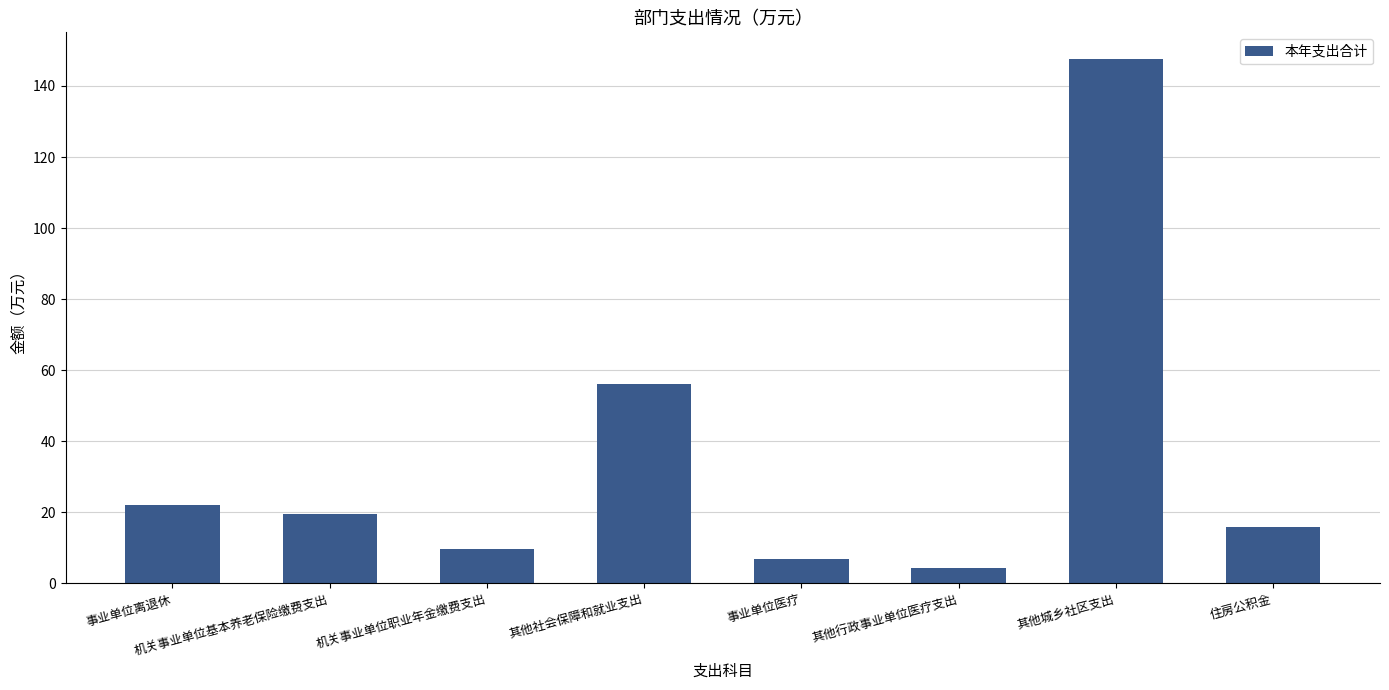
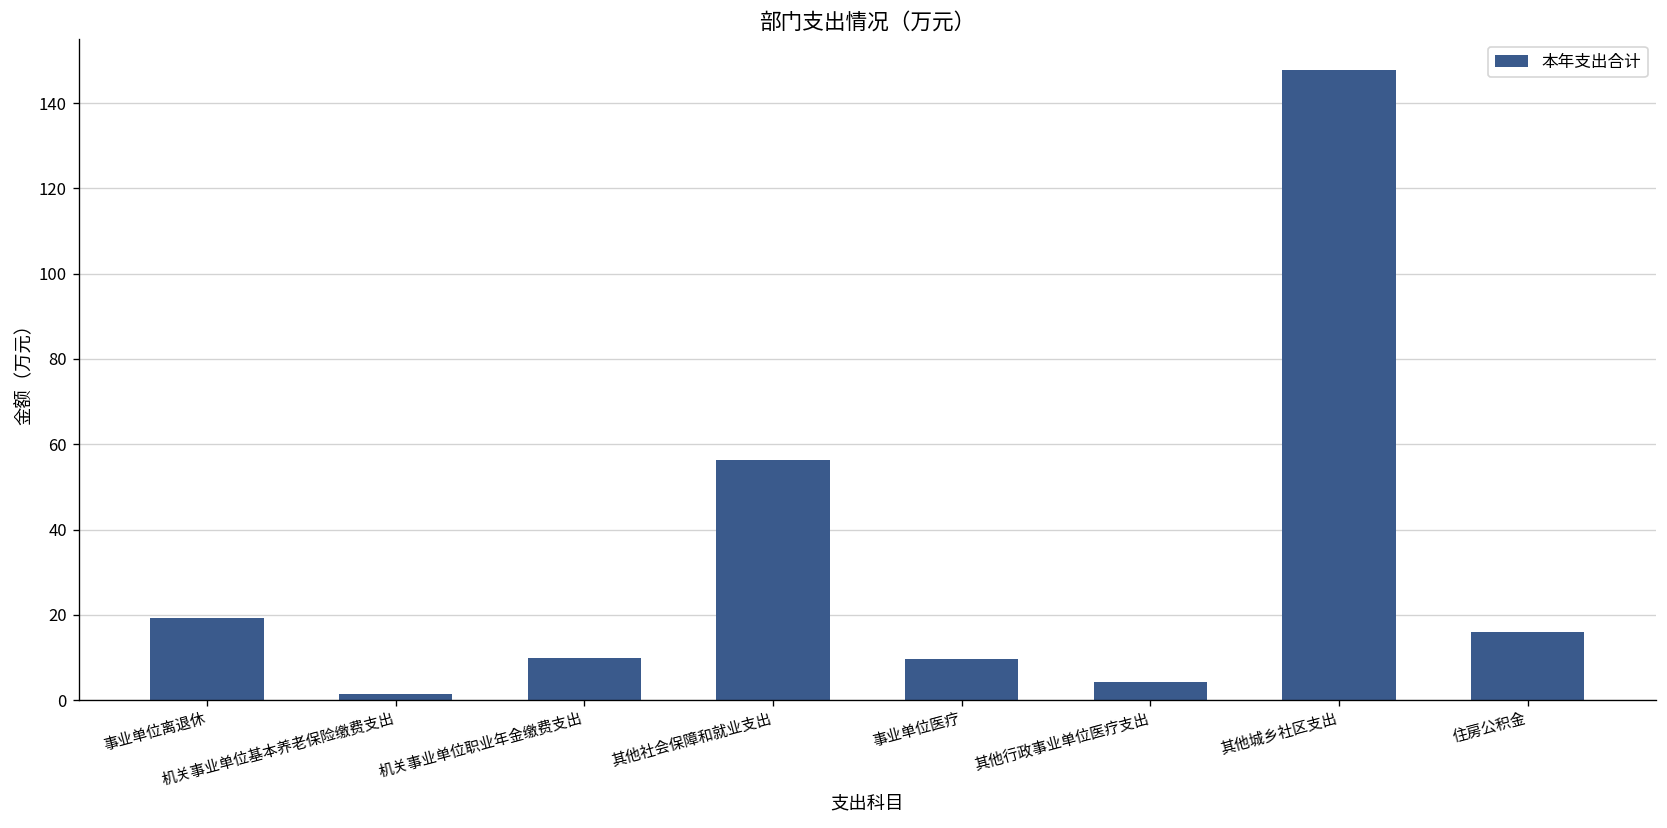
事业单位离退休: 22 -> 19
机关事业单位基本养老保险缴费支出: 20 -> 1
事业单位医疗: 7 -> 10
